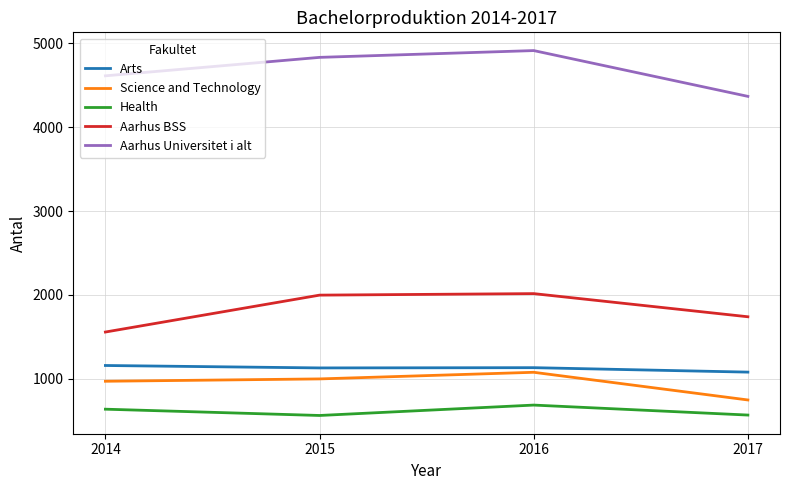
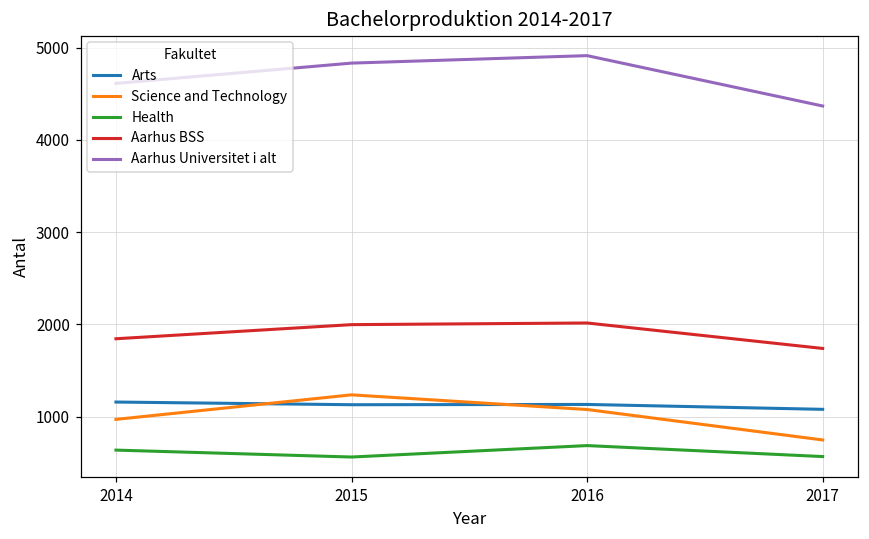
Aarhus BSS, 2014: 1600 -> 1800
Science and Technology, 2015: 1000 -> 1200
